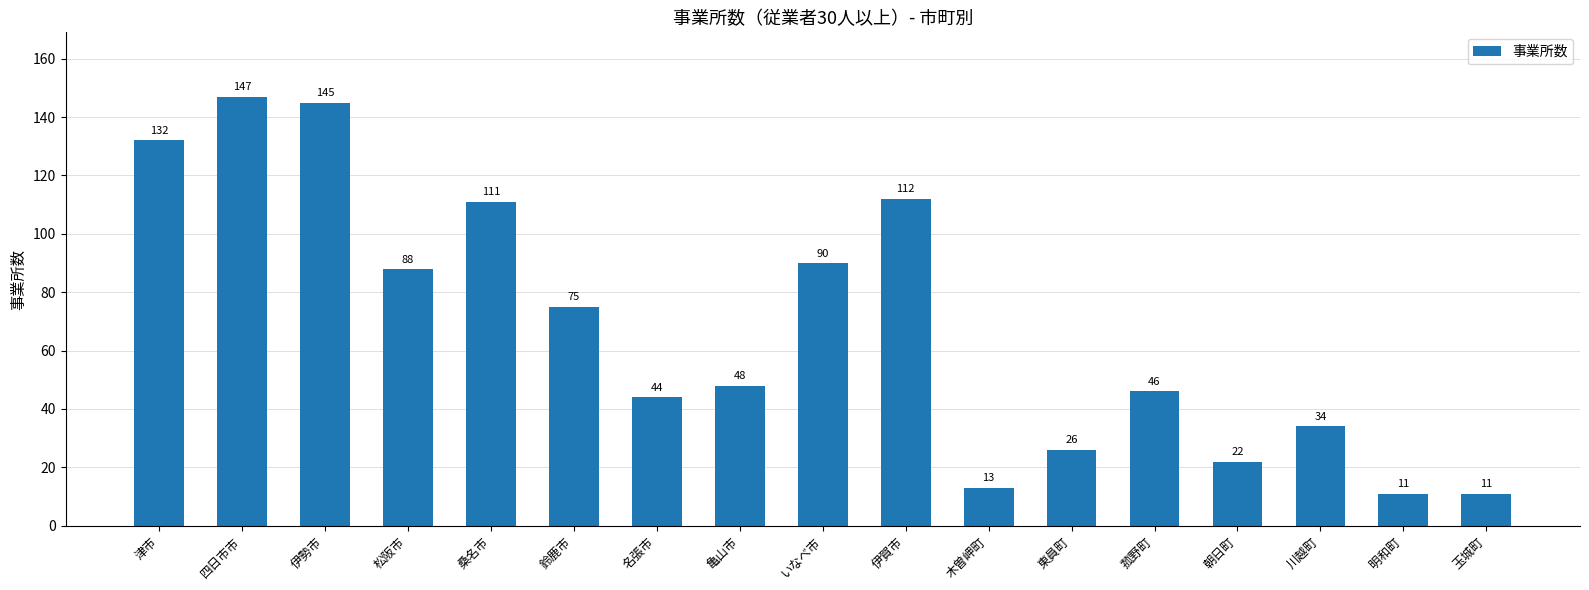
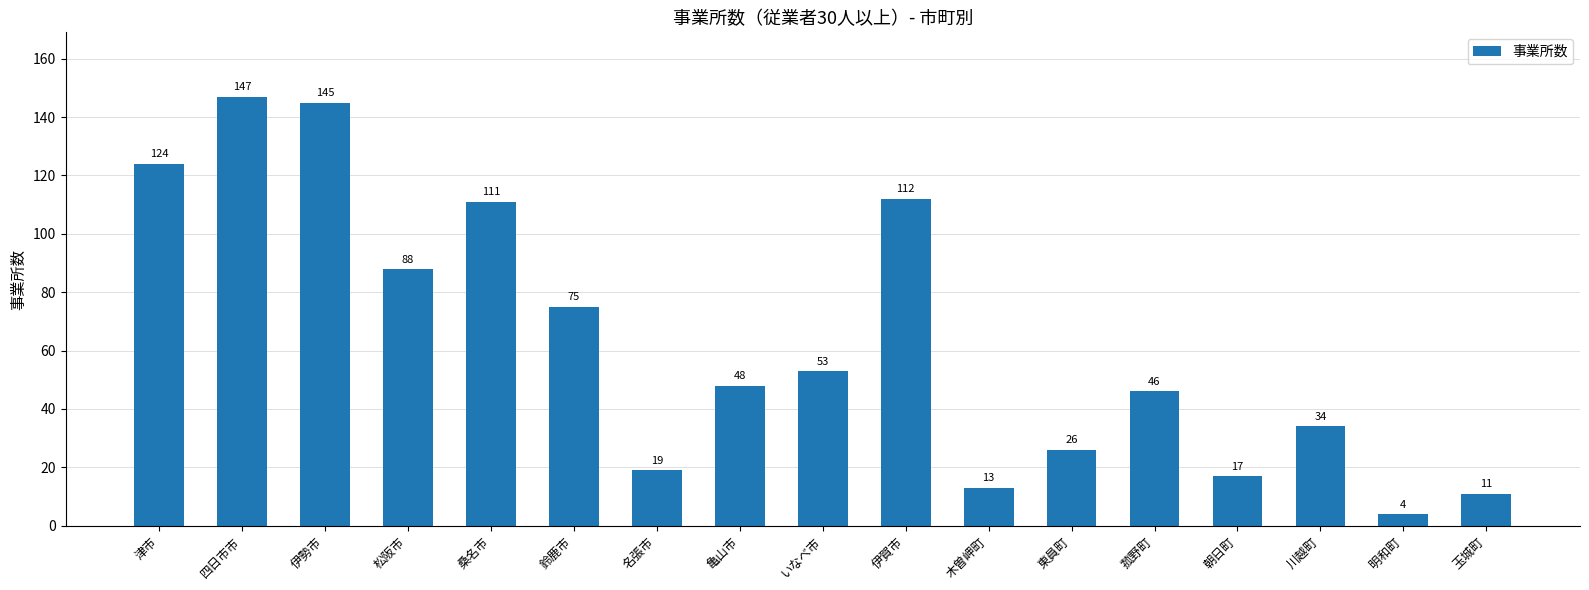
津市: 132 -> 124
名張市: 44 -> 19
いなべ市: 90 -> 53
朝日町: 22 -> 17
明和町: 11 -> 4
